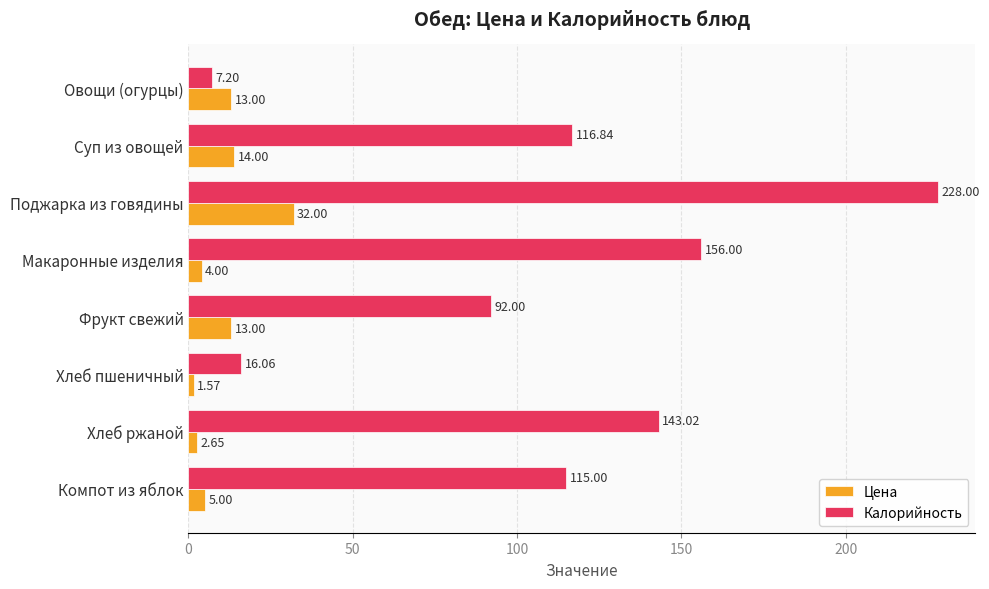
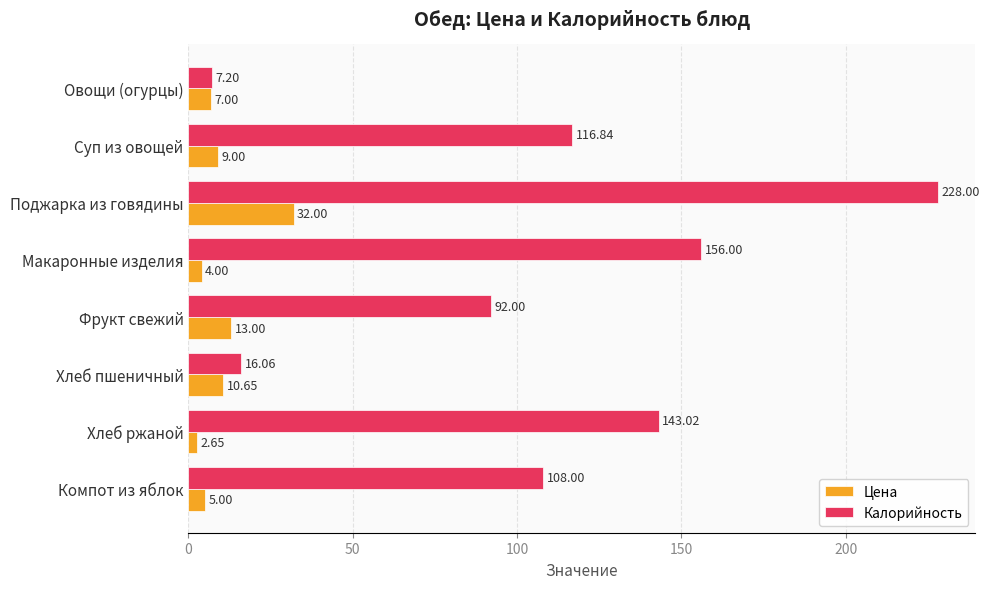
Цена, Овощи (огурцы): 13.00 -> 7.00
Цена, Суп из овощей: 14.00 -> 9.00
Цена, Хлеб пшеничный: 1.57 -> 10.65
Калорийность, Компот из яблок: 115.00 -> 108.00
